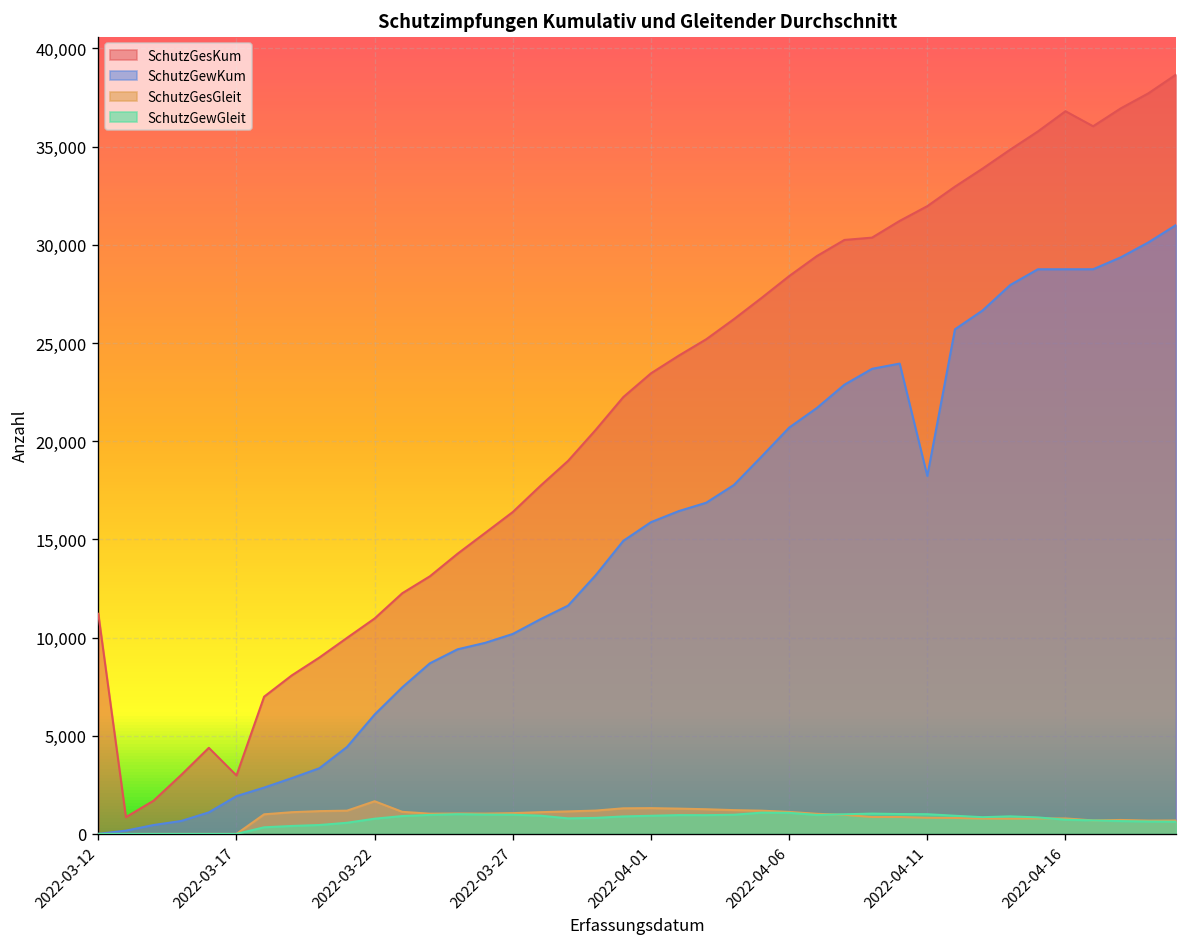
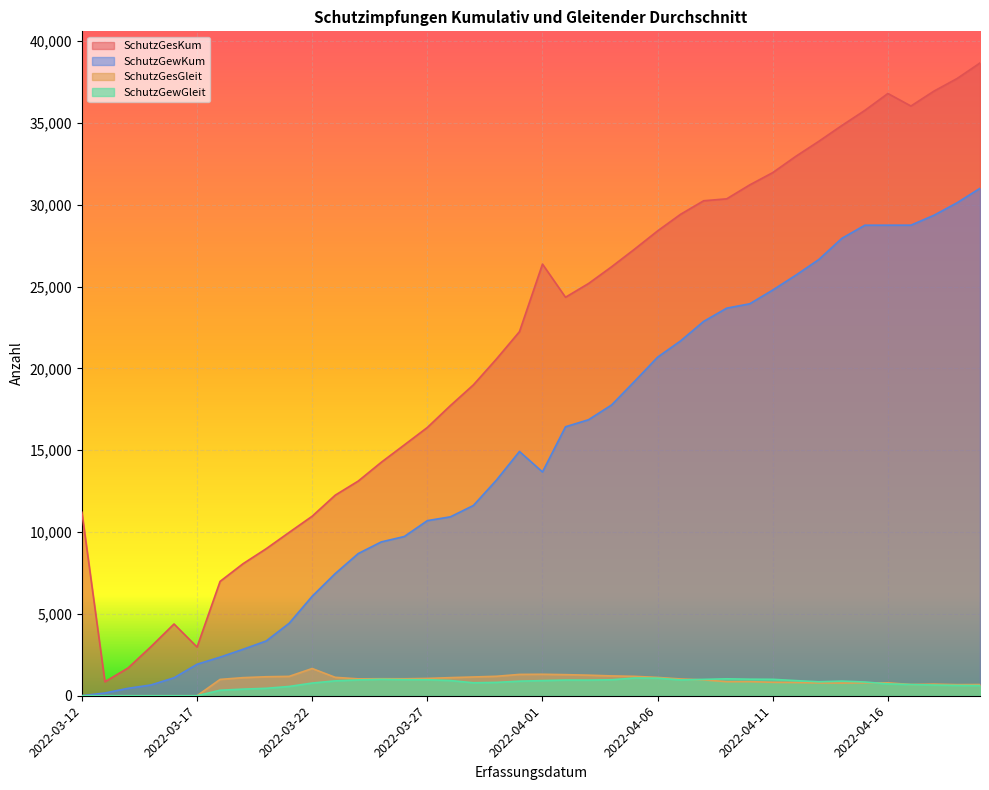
SchutzGewKum, 2022-03-27: 10,200 -> 10,700
SchutzGesKum, 2022-04-01: 23,500 -> 26,400
SchutzGewKum, 2022-04-01: 15,900 -> 13,700
SchutzGewKum, 2022-04-11: 18,200 -> 24,800
